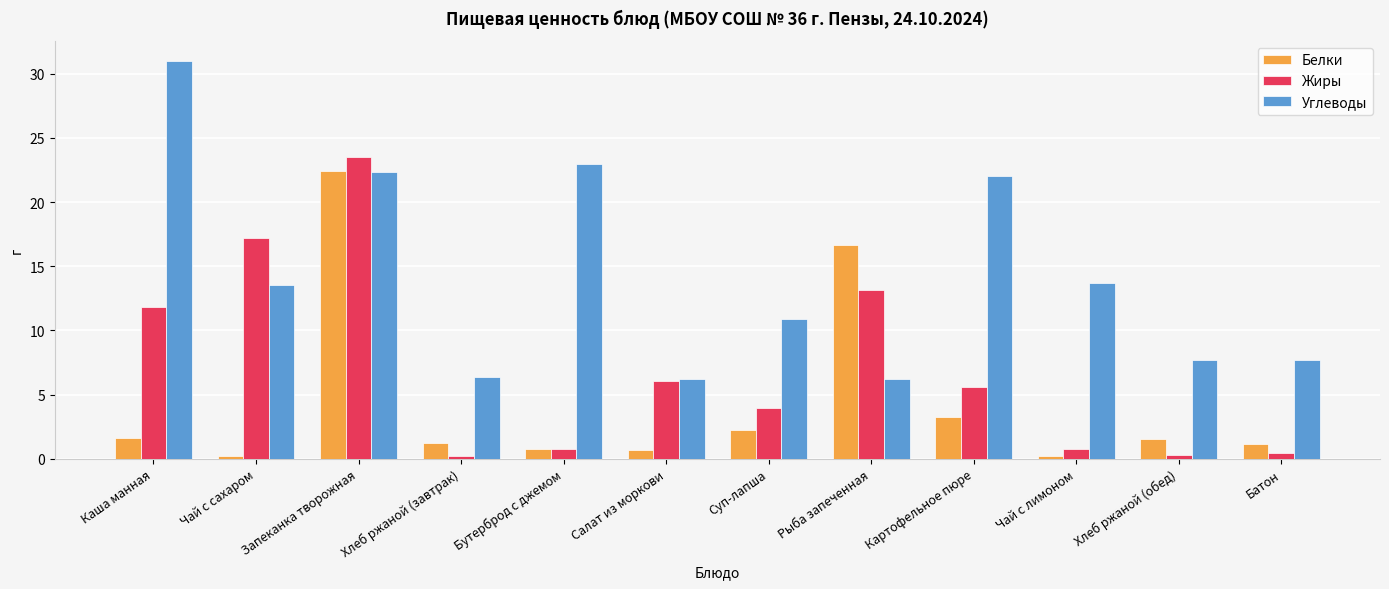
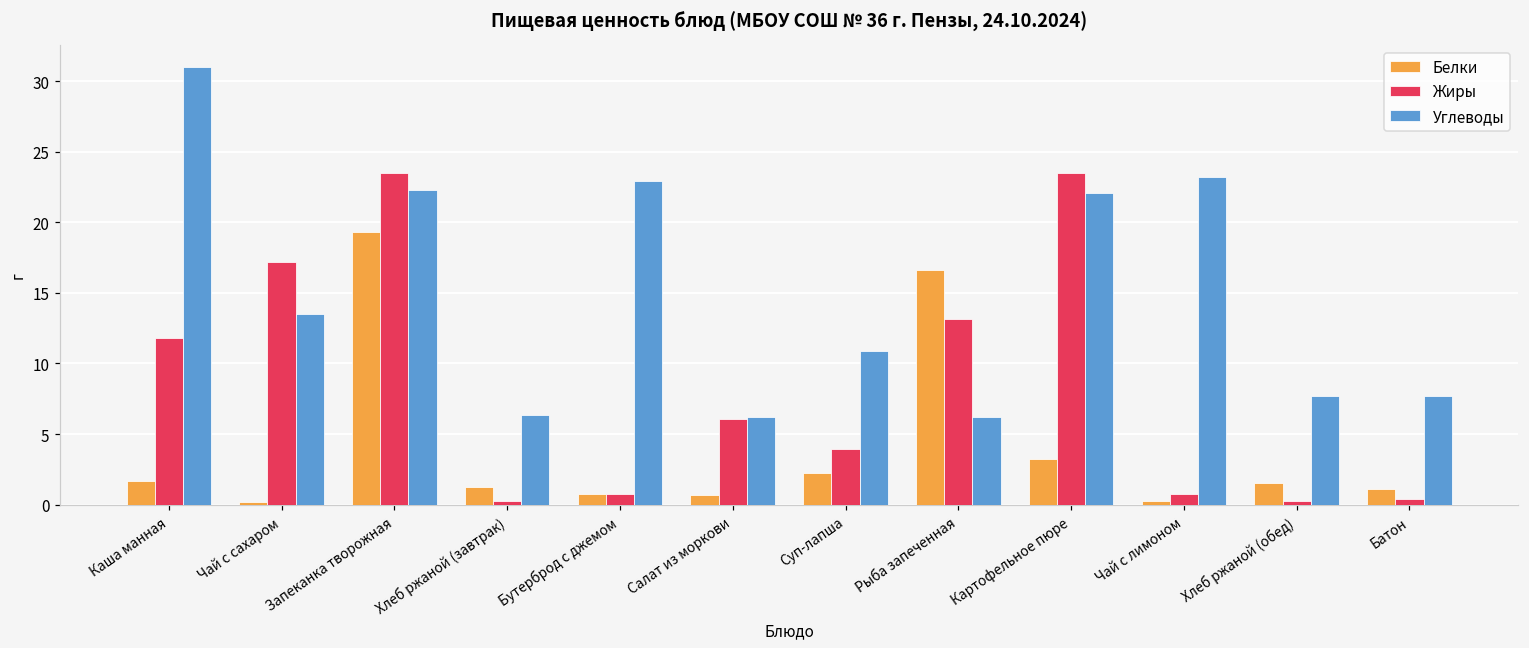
Белки, Запеканка творожная: 22.4 -> 19.3
Жиры, Картофельное пюре: 5.6 -> 23.5
Углеводы, Чай с лимоном: 13.7 -> 23.2
